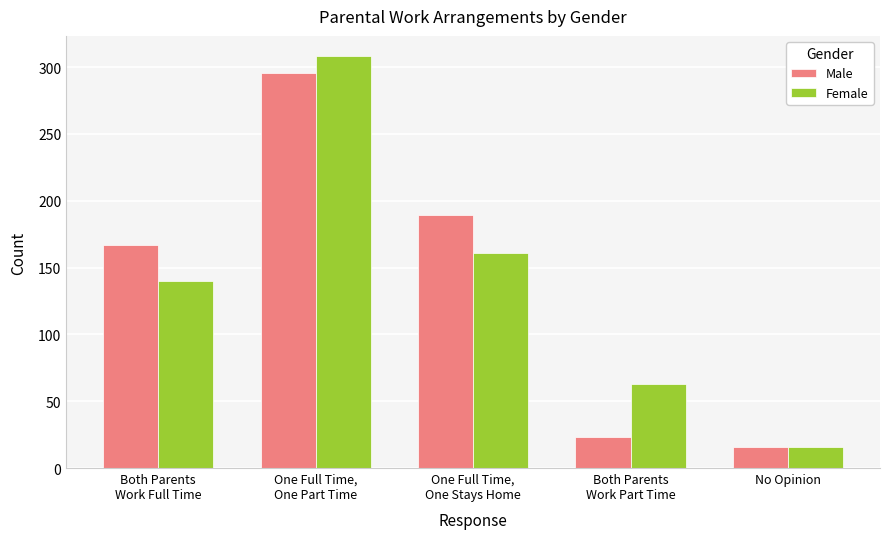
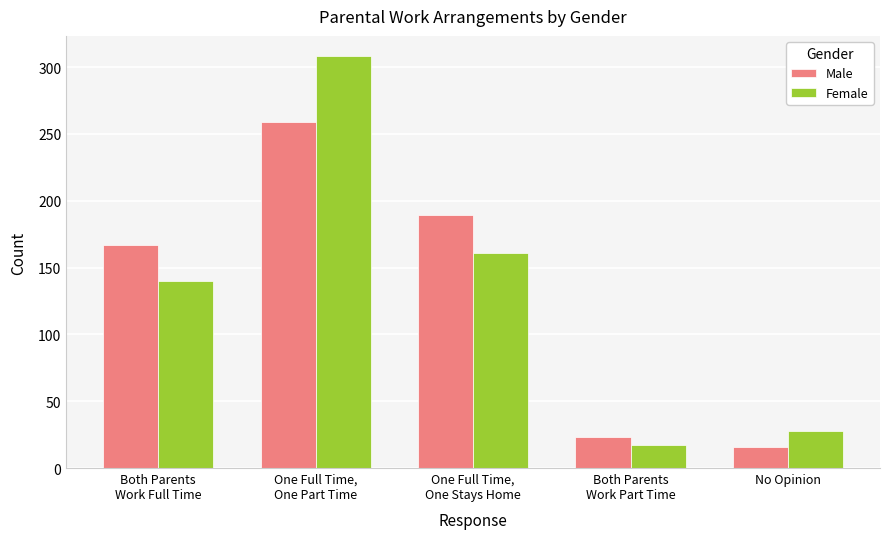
Male, One Full Time, One Part Time: 296 -> 259
Female, Both Parents Work Part Time: 63 -> 17
Female, No Opinion: 16 -> 28
